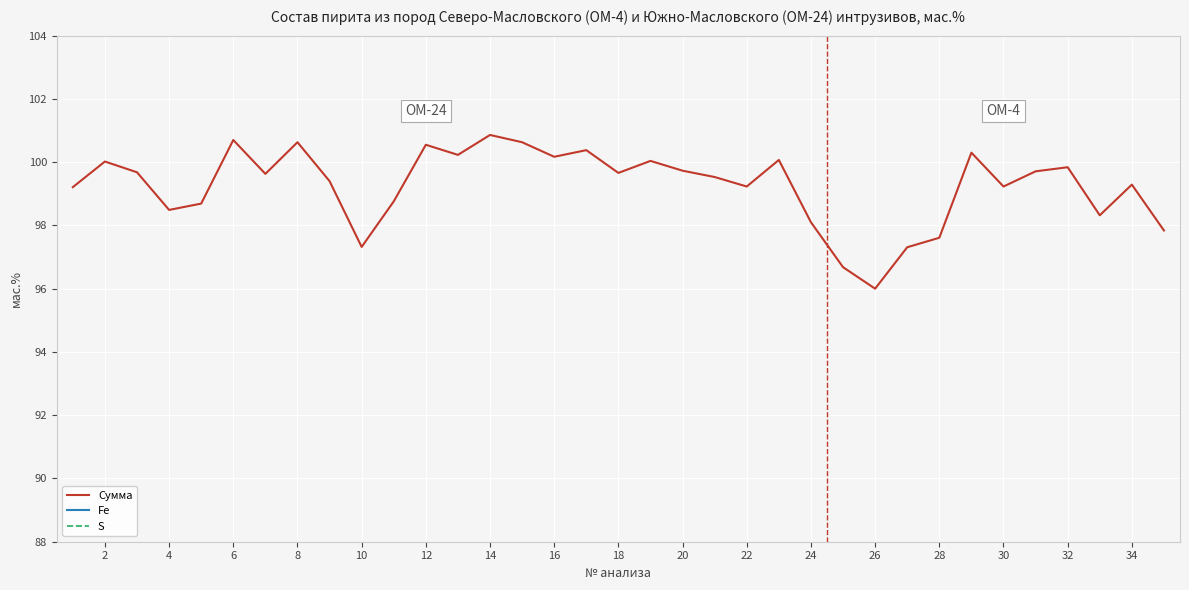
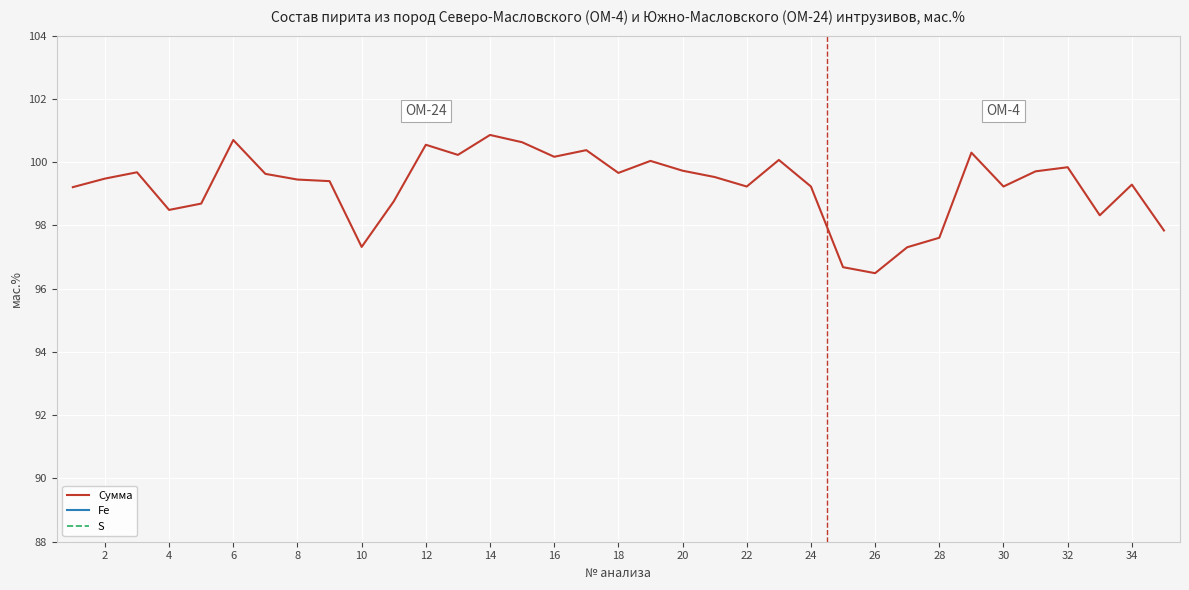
Сумма, 2: 100.0 -> 99.5
Сумма, 8: 100.6 -> 99.5
Сумма, 24: 98.1 -> 99.2
Сумма, 26: 96.0 -> 96.5
